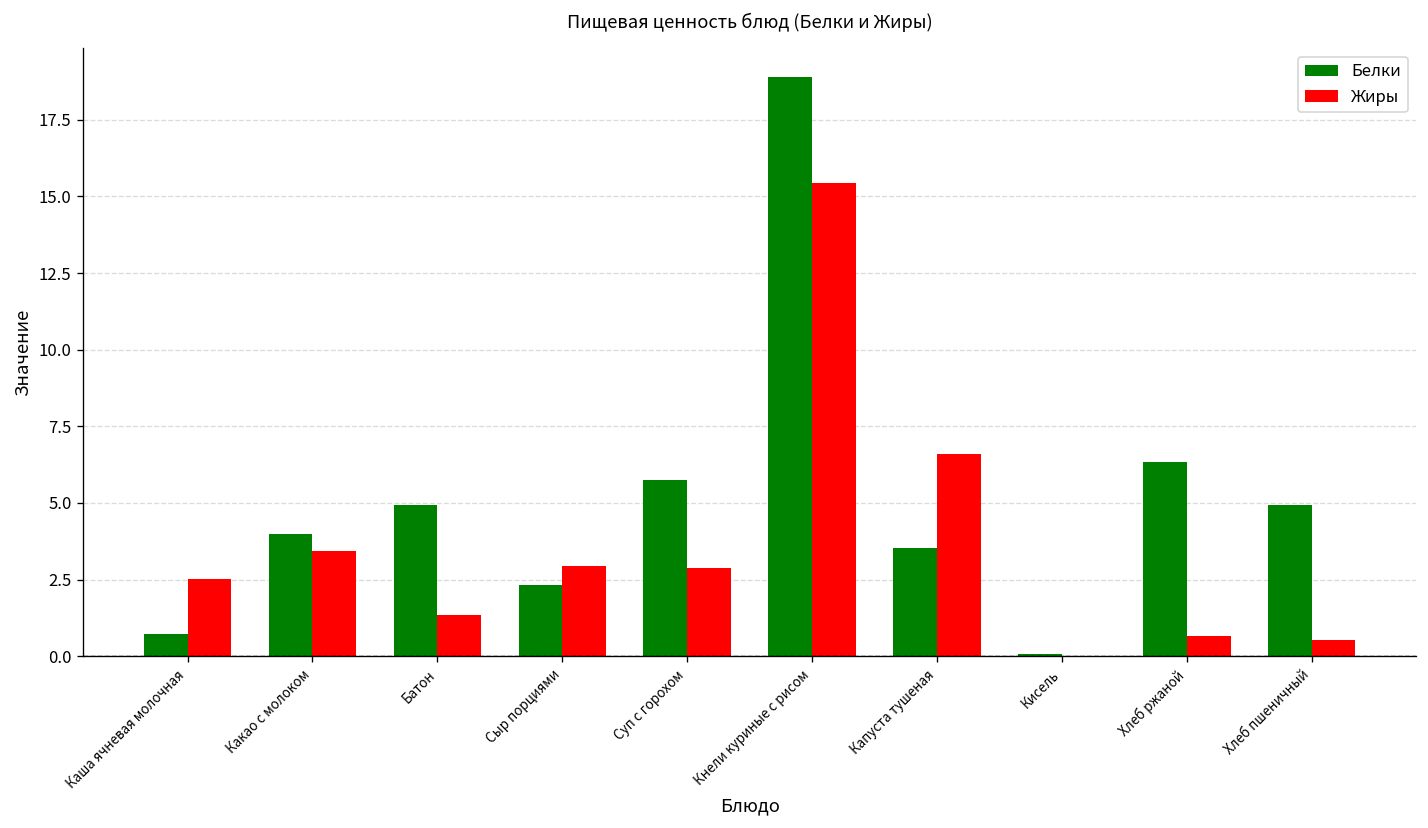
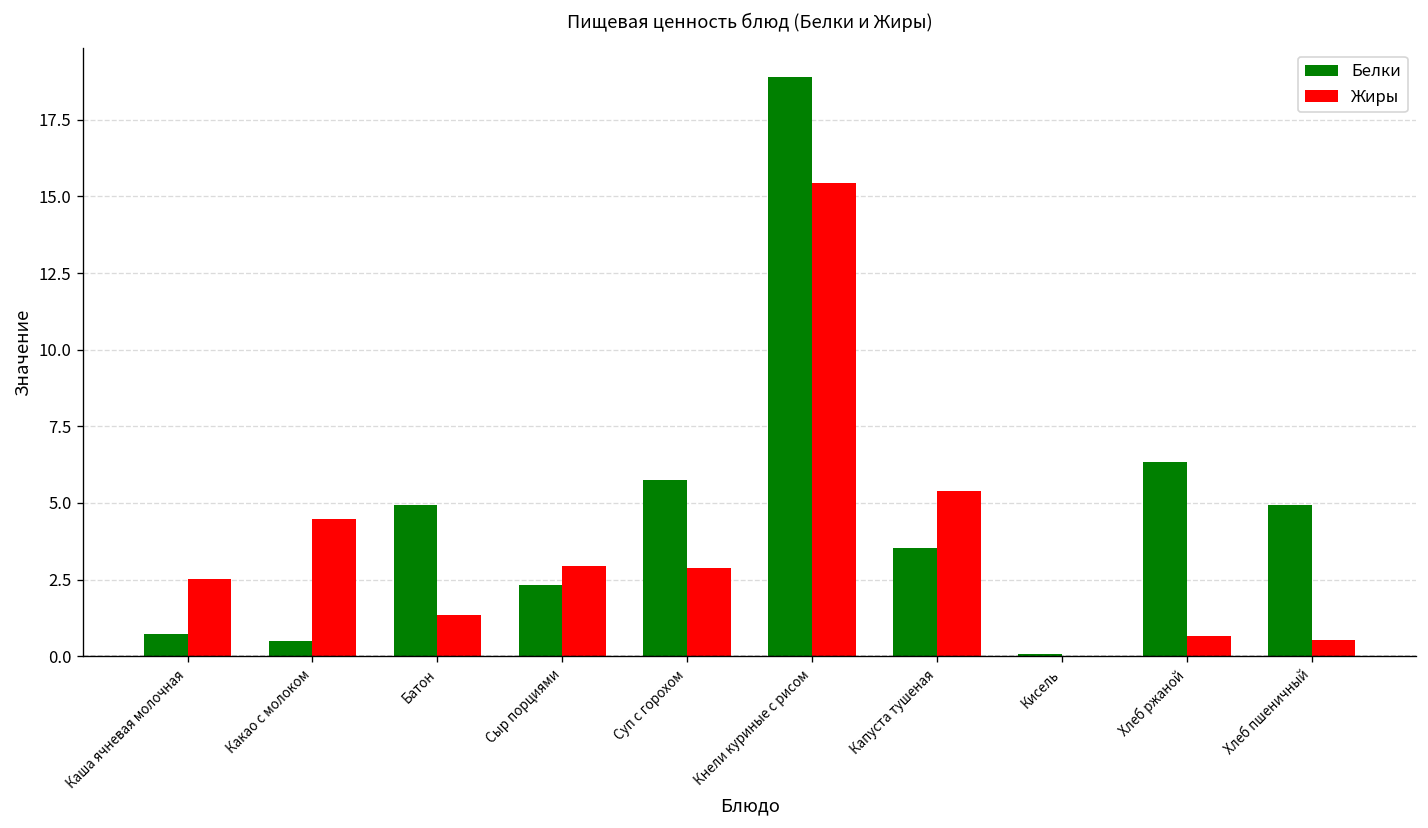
Белки, Какао с молоком: 4.0 -> 0.5
Жиры, Какао с молоком: 3.4 -> 4.5
Жиры, Капуста тушеная: 6.6 -> 5.4
